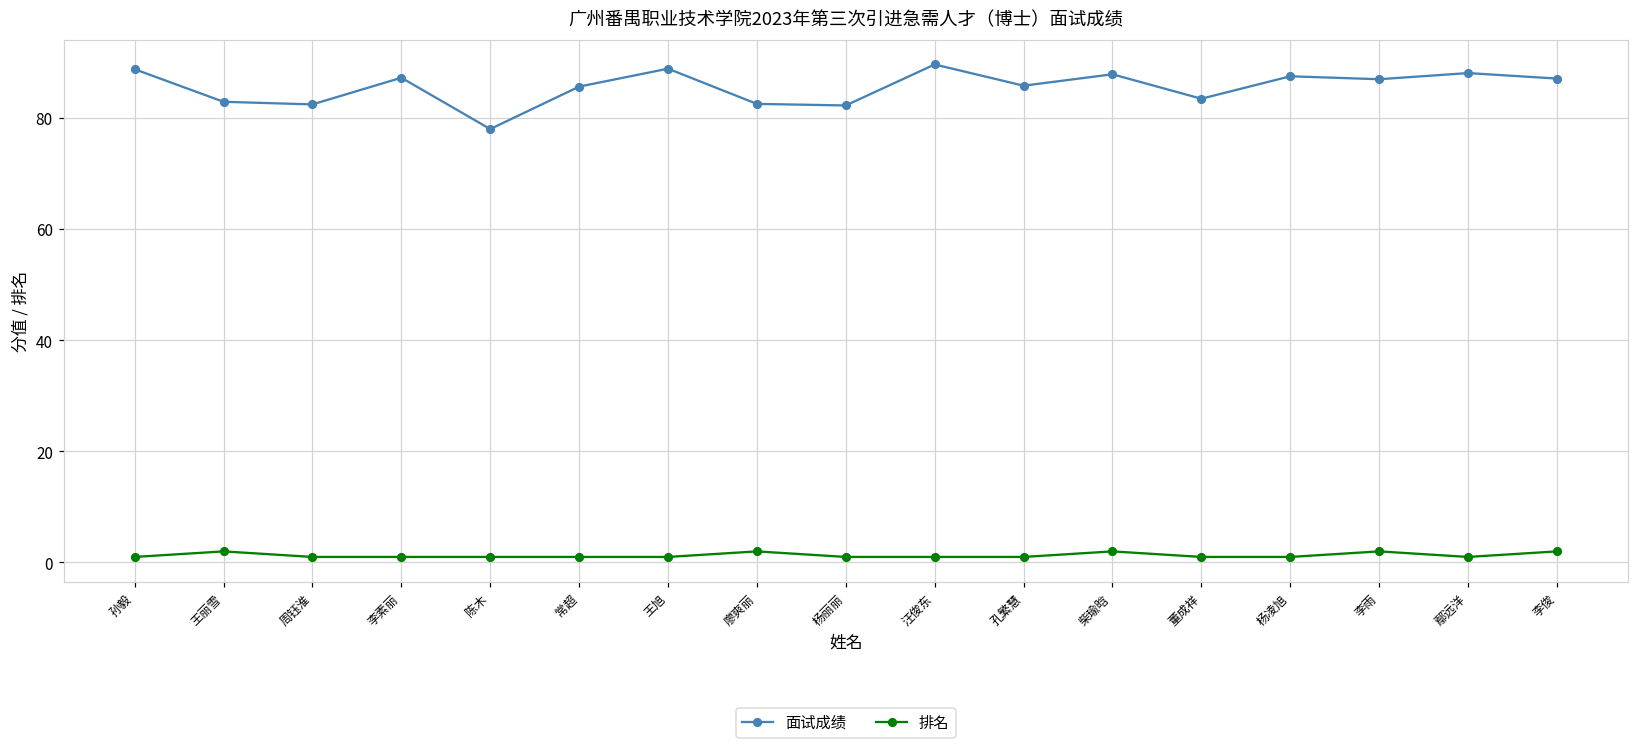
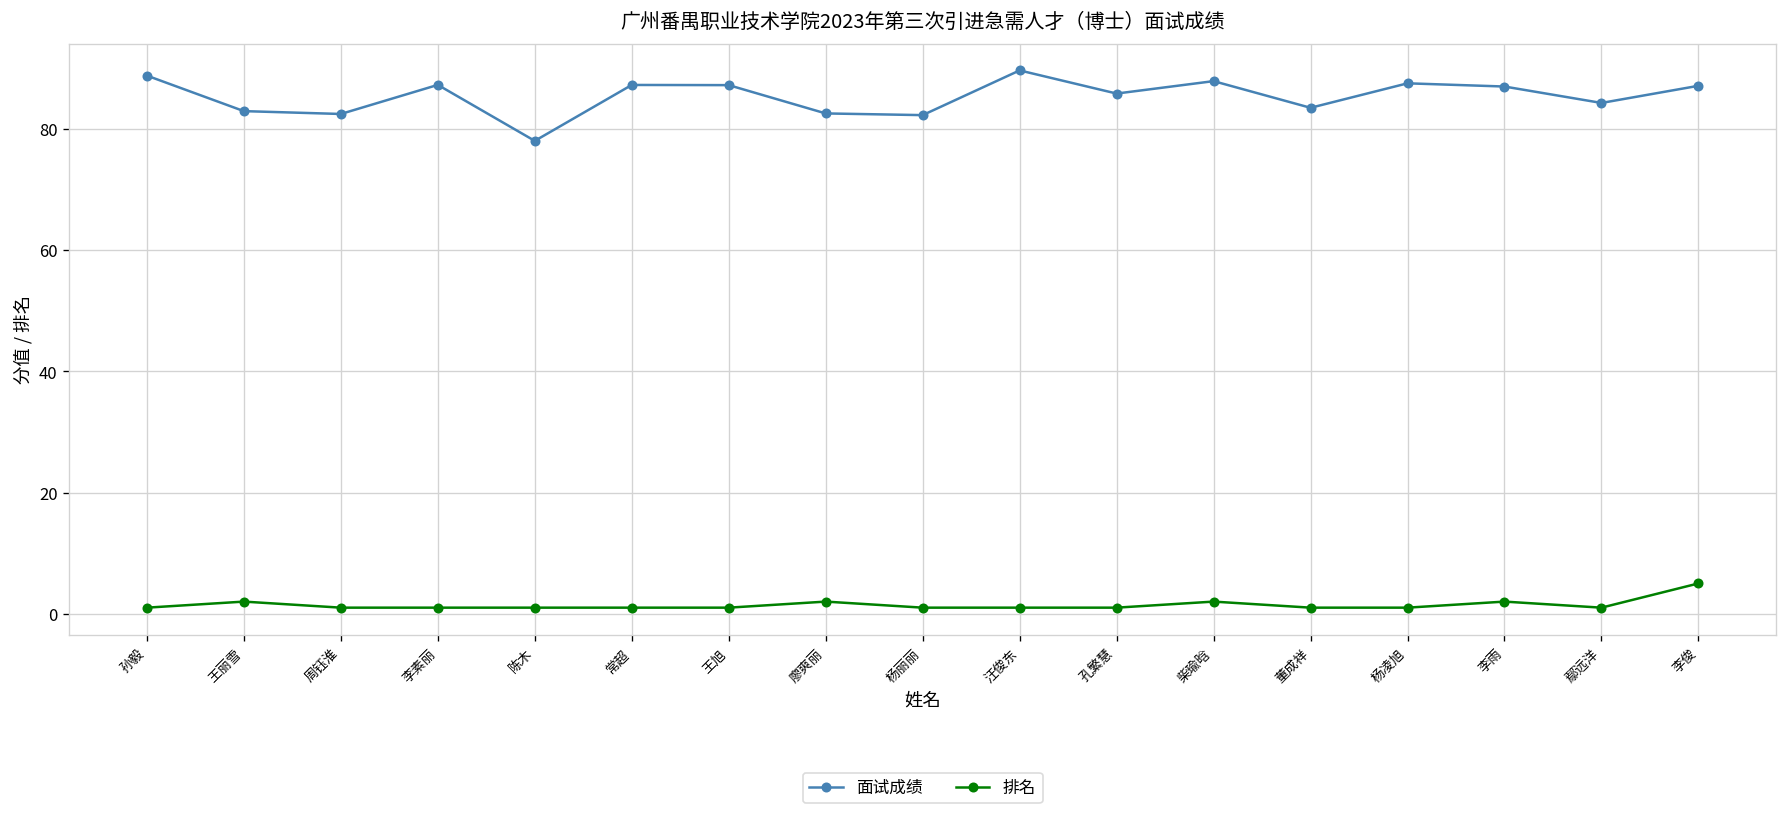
面试成绩, 常超: 86 -> 87
面试成绩, 王旭: 89 -> 87
面试成绩, 鄢远洋: 88 -> 84
排名, 李俊: 2 -> 5
